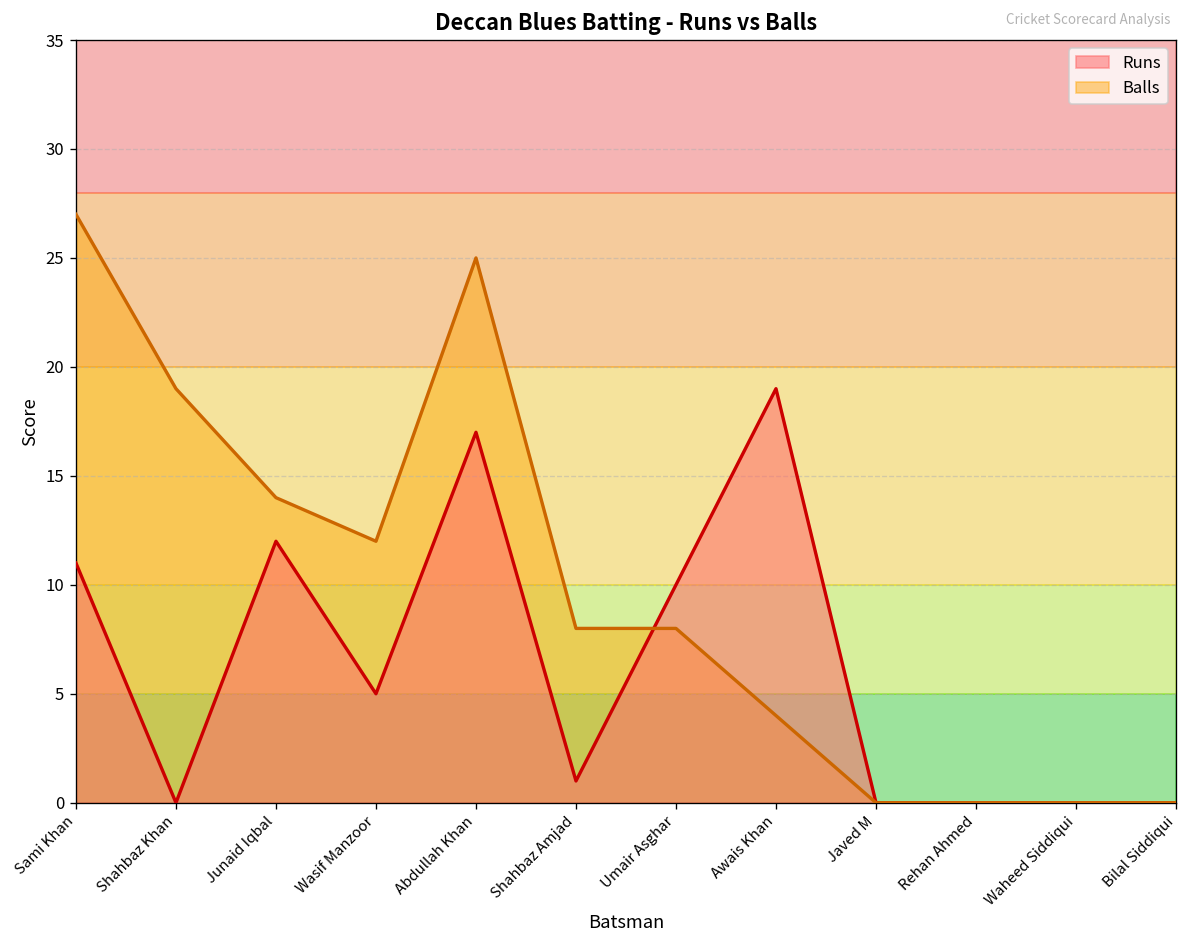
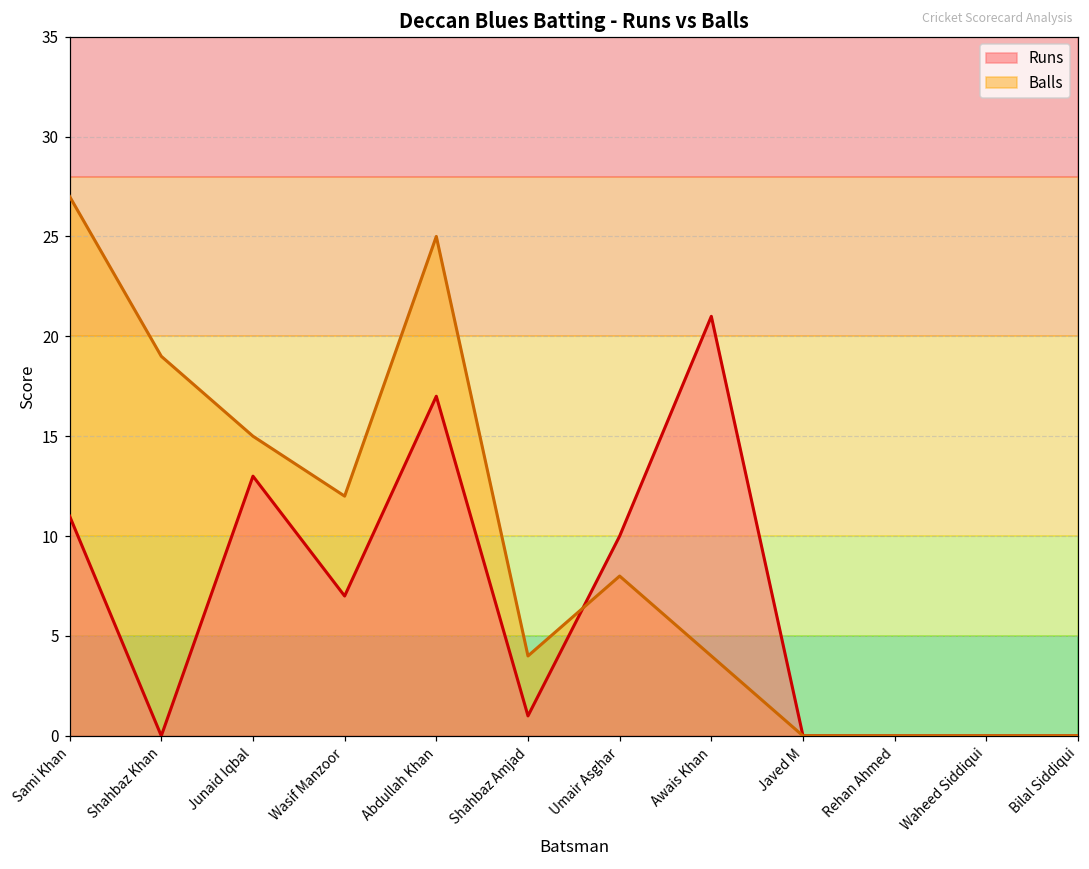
Runs, Junaid Iqbal: 12 -> 13
Balls, Junaid Iqbal: 14 -> 15
Runs, Wasif Manzoor: 5 -> 7
Balls, Shahbaz Amjad: 8 -> 4
Runs, Awais Khan: 19 -> 21
